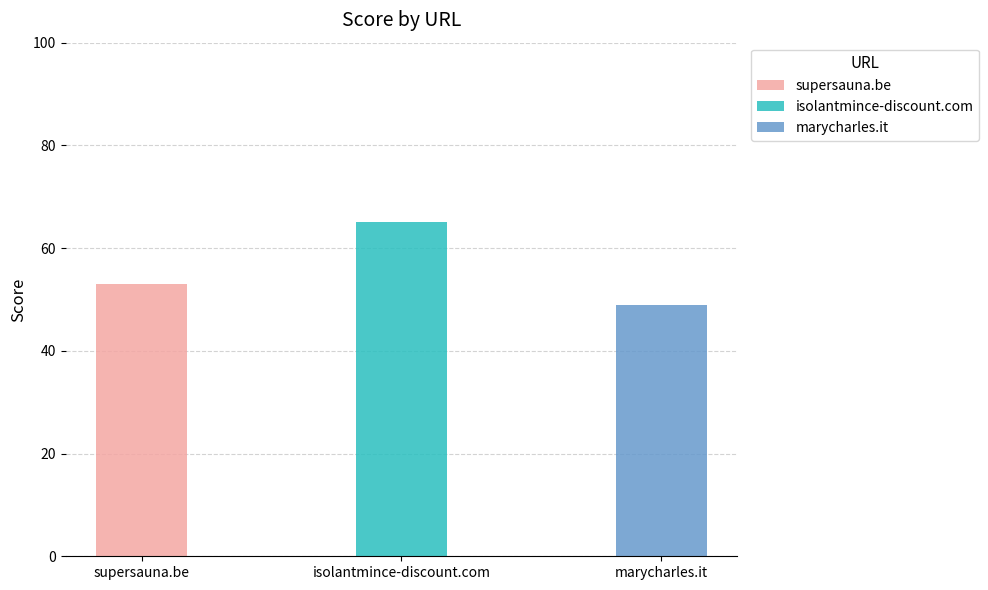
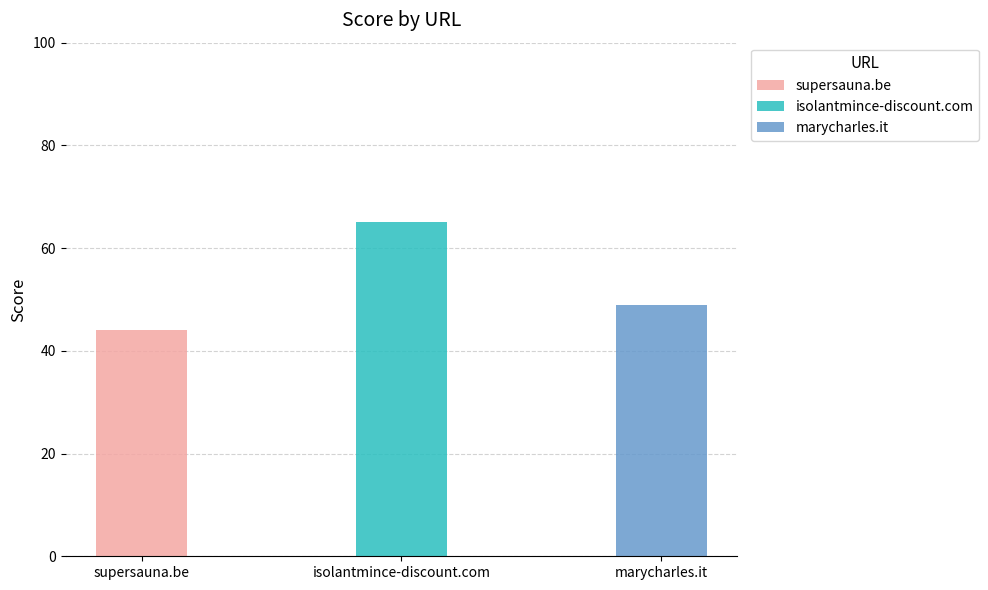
supersauna.be: 53 -> 44
